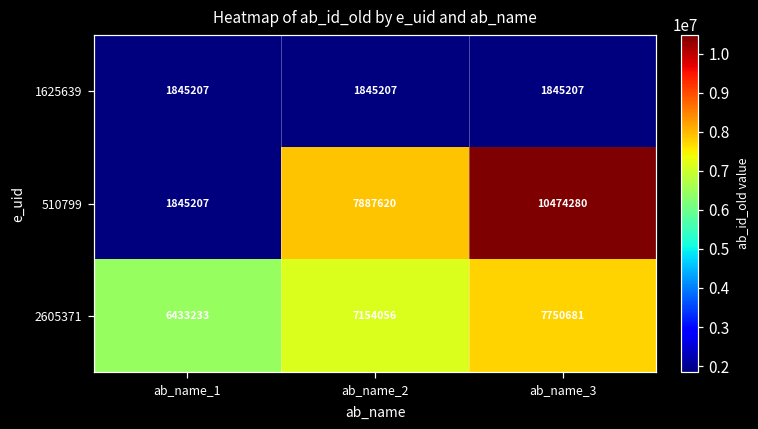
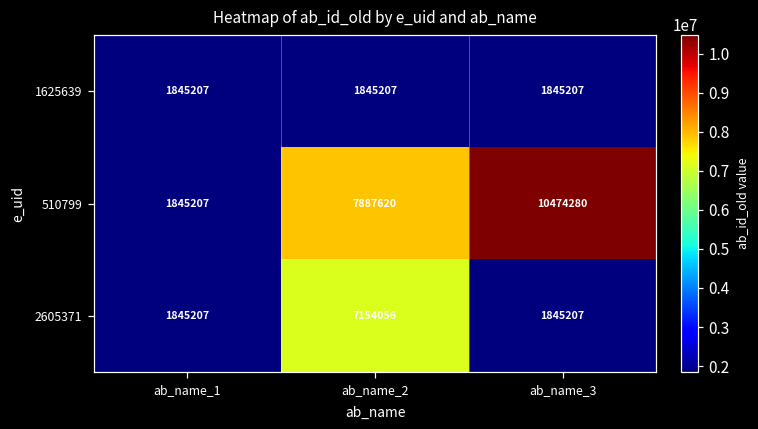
2605371, ab_name_1: 6433233 -> 1845207
2605371, ab_name_3: 7750681 -> 1845207
